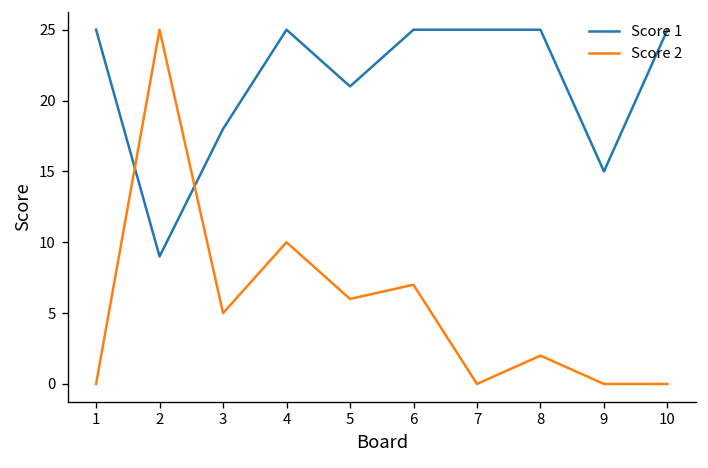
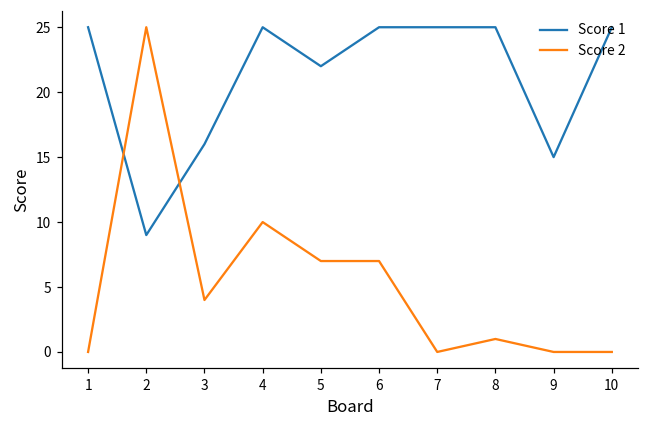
Score 1, 3: 18 -> 16
Score 2, 3: 5 -> 4
Score 1, 5: 21 -> 22
Score 2, 5: 6 -> 7
Score 2, 8: 2 -> 1
